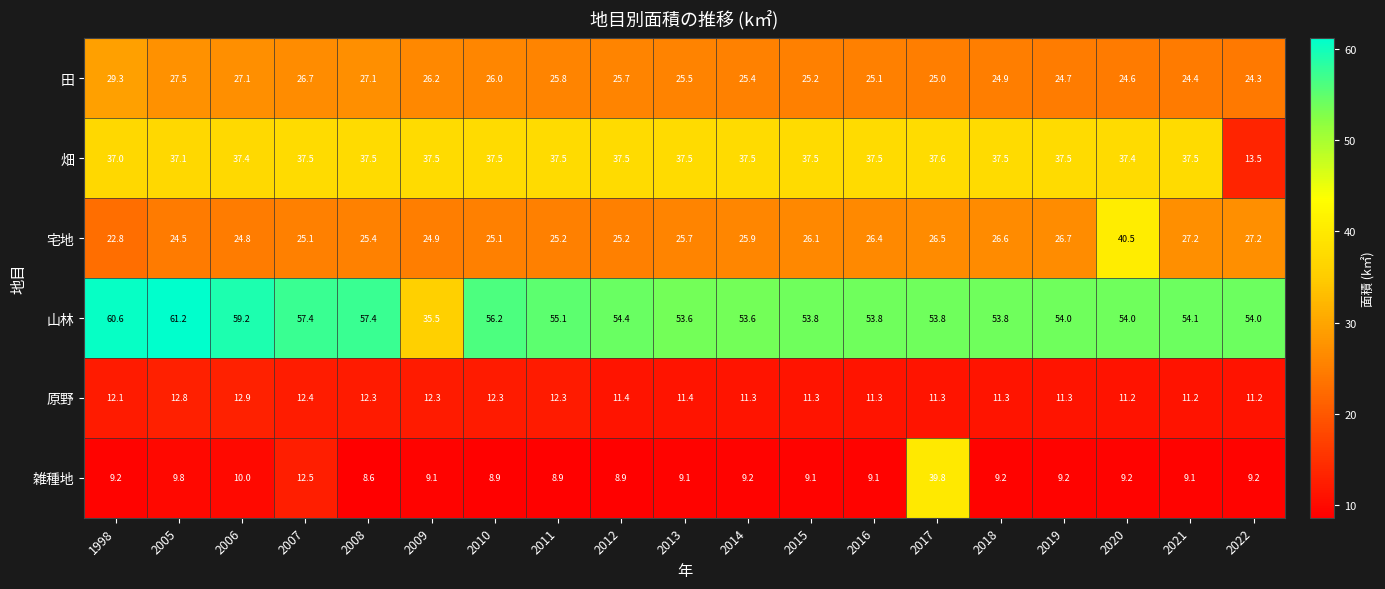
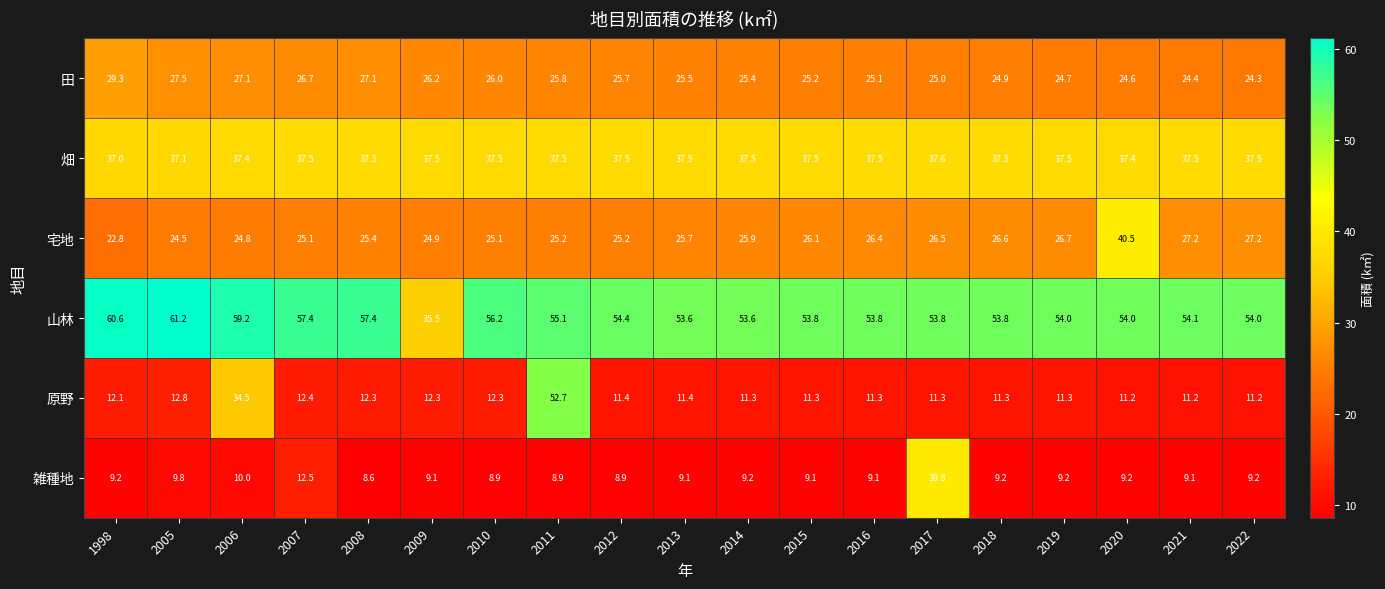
畑, 2022: 13.5 -> 37.5
原野, 2006: 12.9 -> 34.5
原野, 2011: 12.3 -> 52.7
